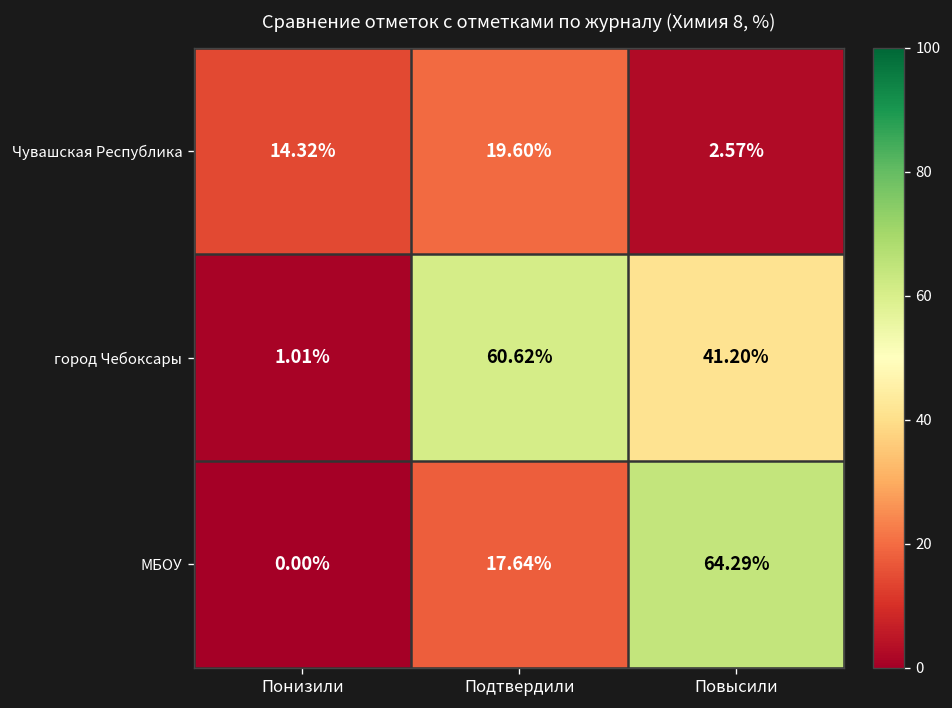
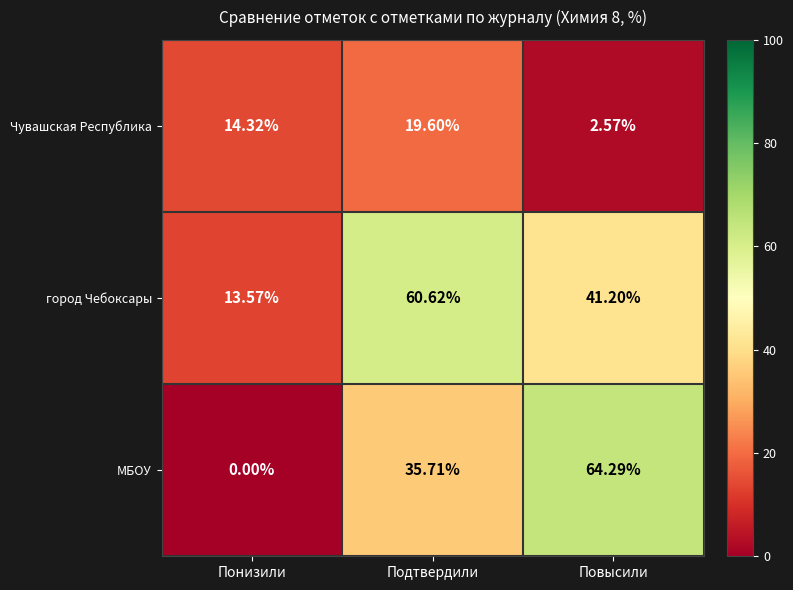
город Чебоксары, Понизили: 1.01% -> 13.57%
МБОУ, Подтвердили: 17.64% -> 35.71%
